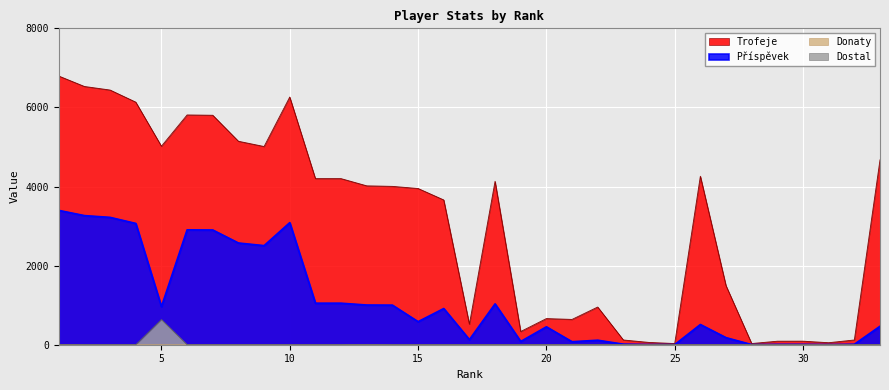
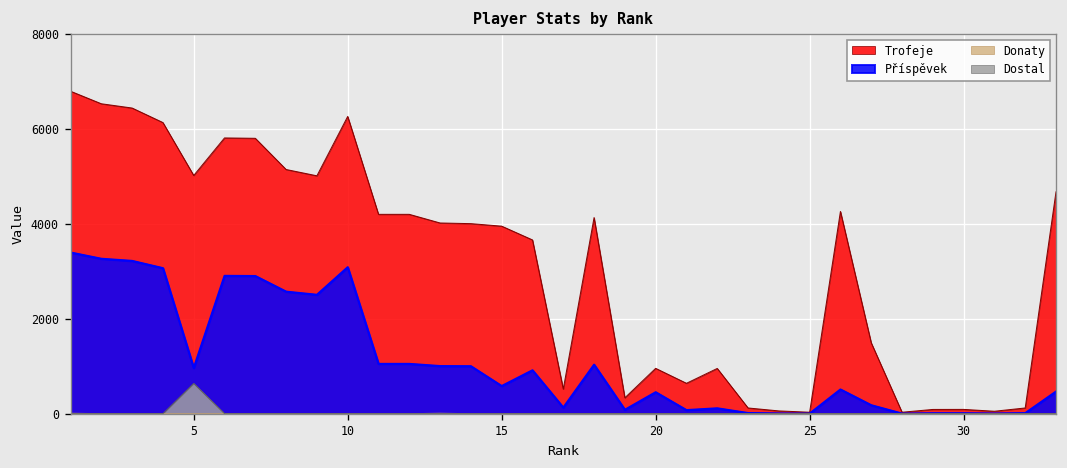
Trofeje, 20: 700 -> 1000
